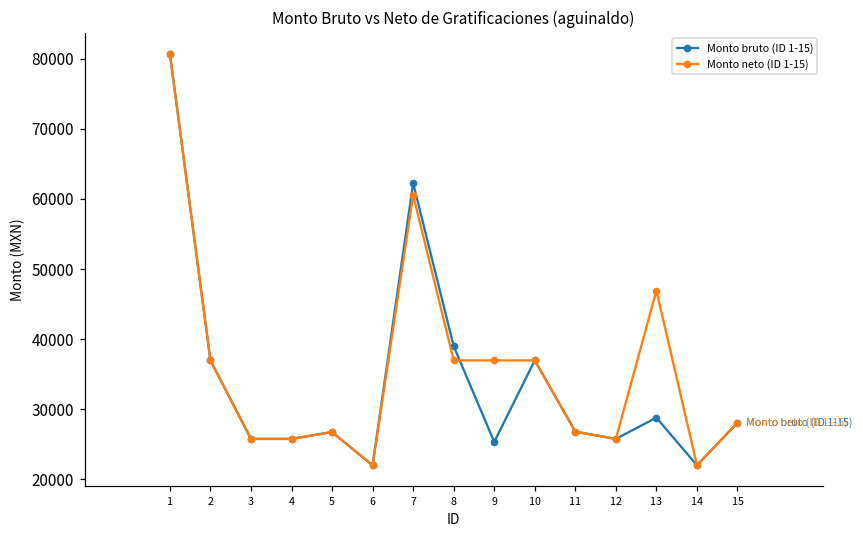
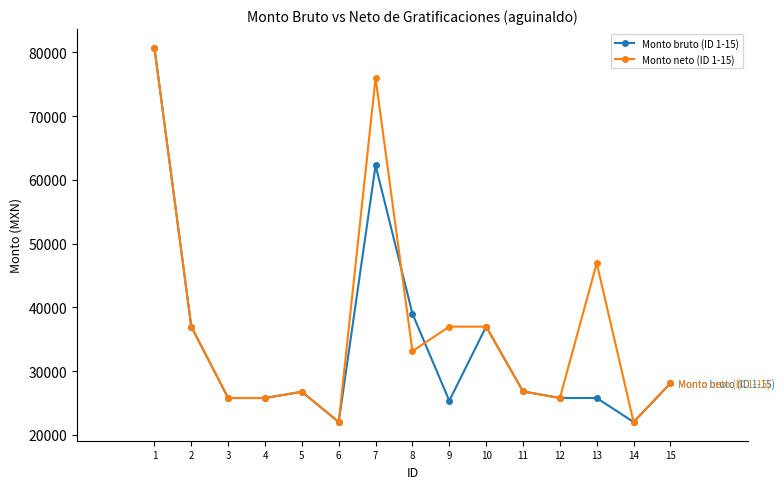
Monto neto (ID 1-15), 7: 61000 -> 76000
Monto neto (ID 1-15), 8: 37000 -> 33000
Monto bruto (ID 1-15), 13: 29000 -> 26000
